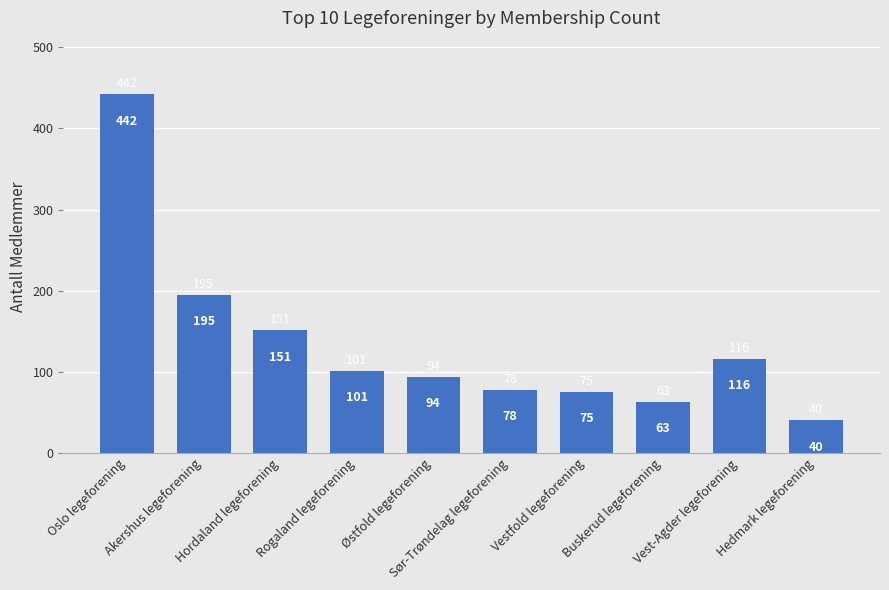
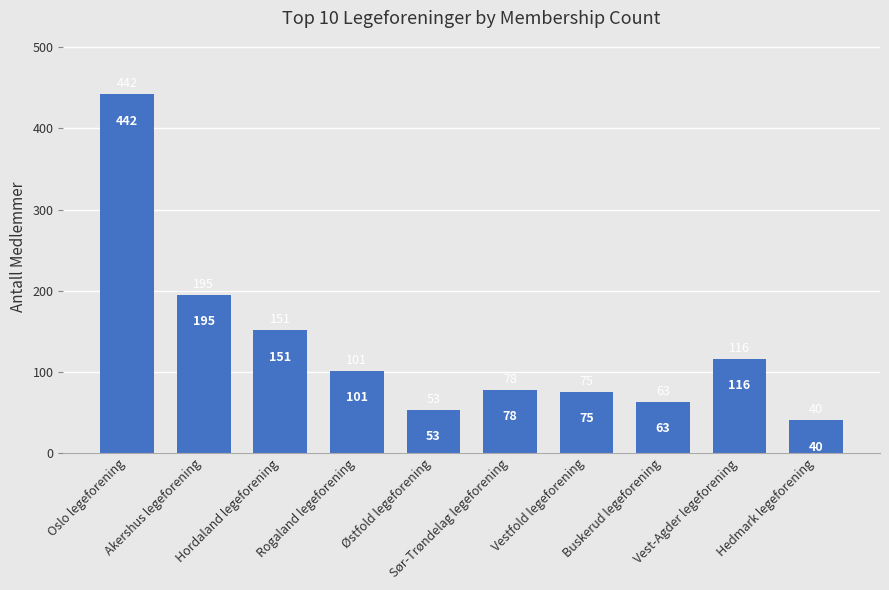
Østfold legeforening: 94 -> 53
